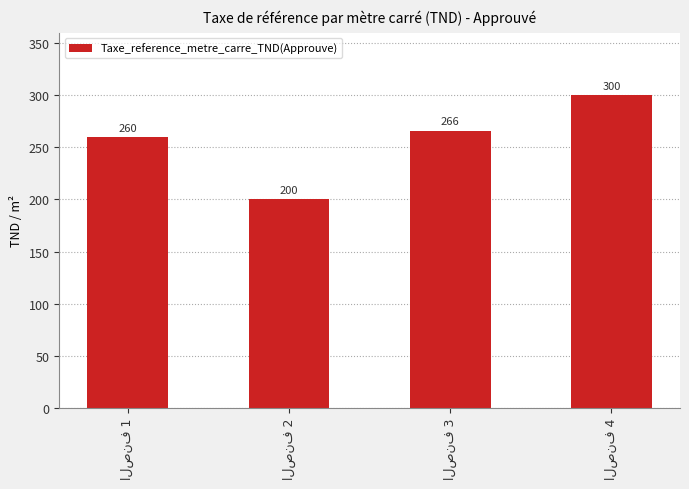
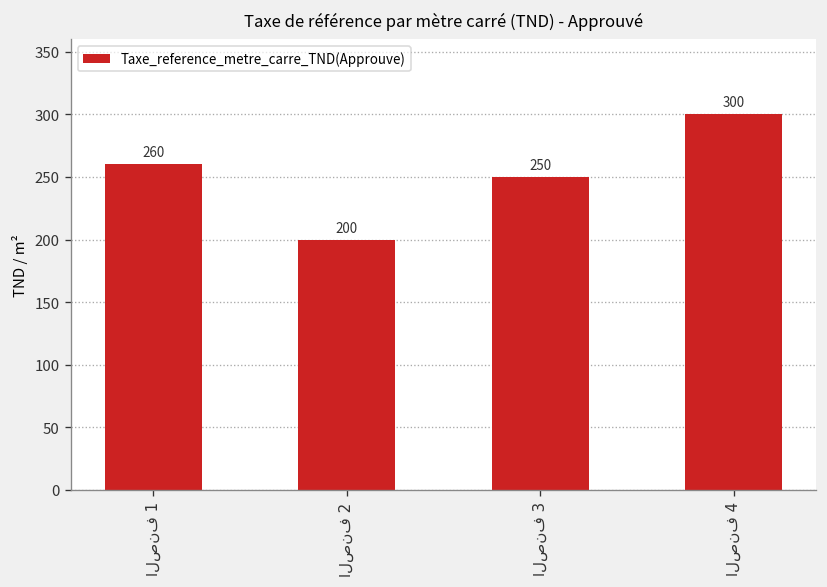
الصنف 3: 266 -> 250
